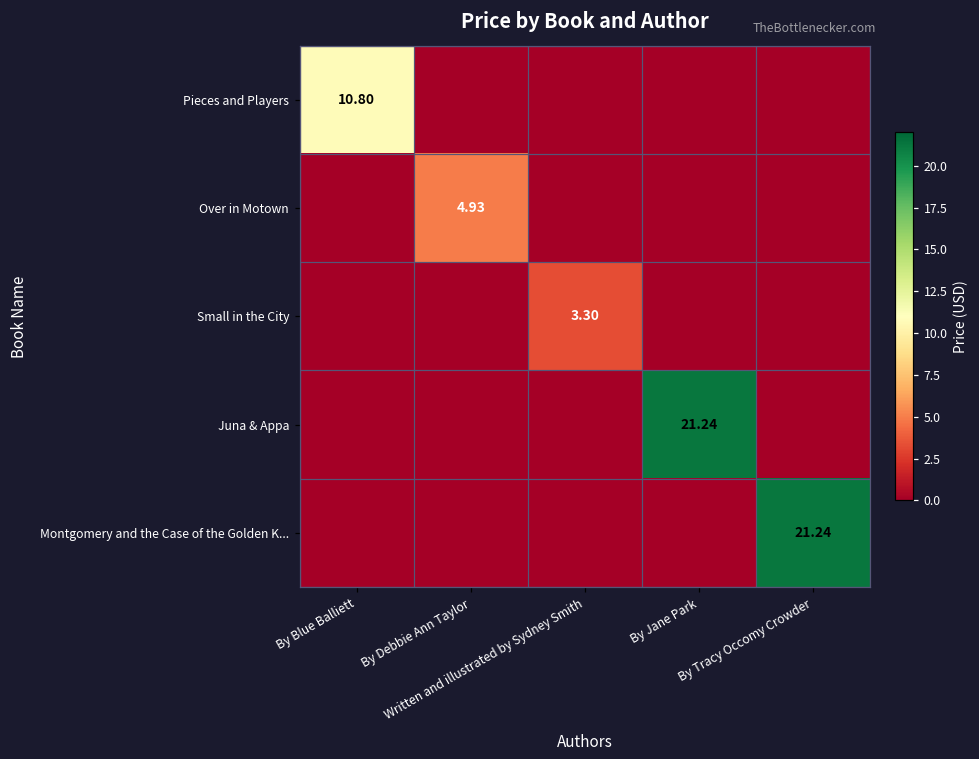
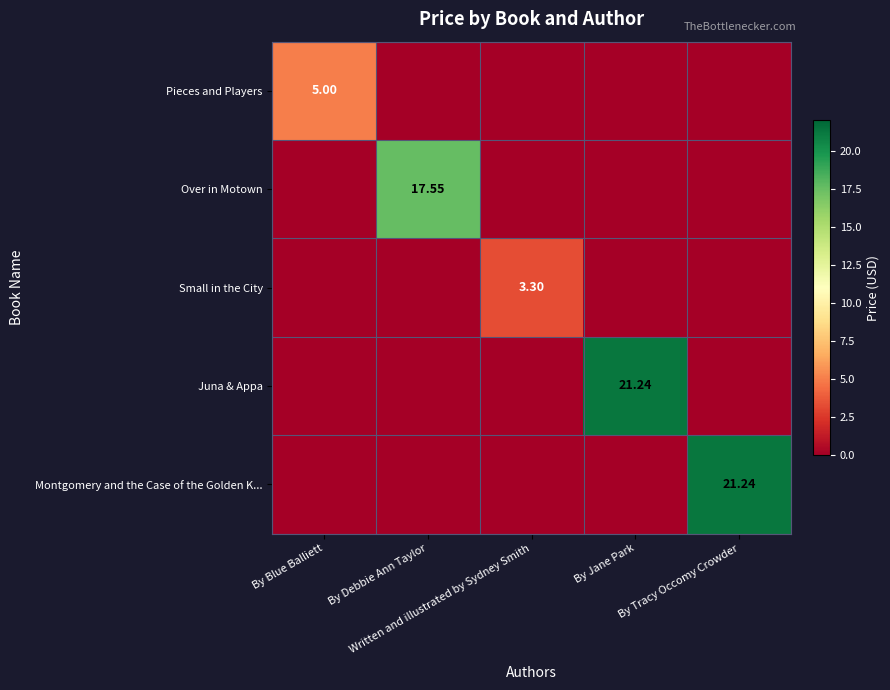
Pieces and Players, By Blue Balliett: 10.80 -> 5.00
Over in Motown, By Debbie Ann Taylor: 4.93 -> 17.55
